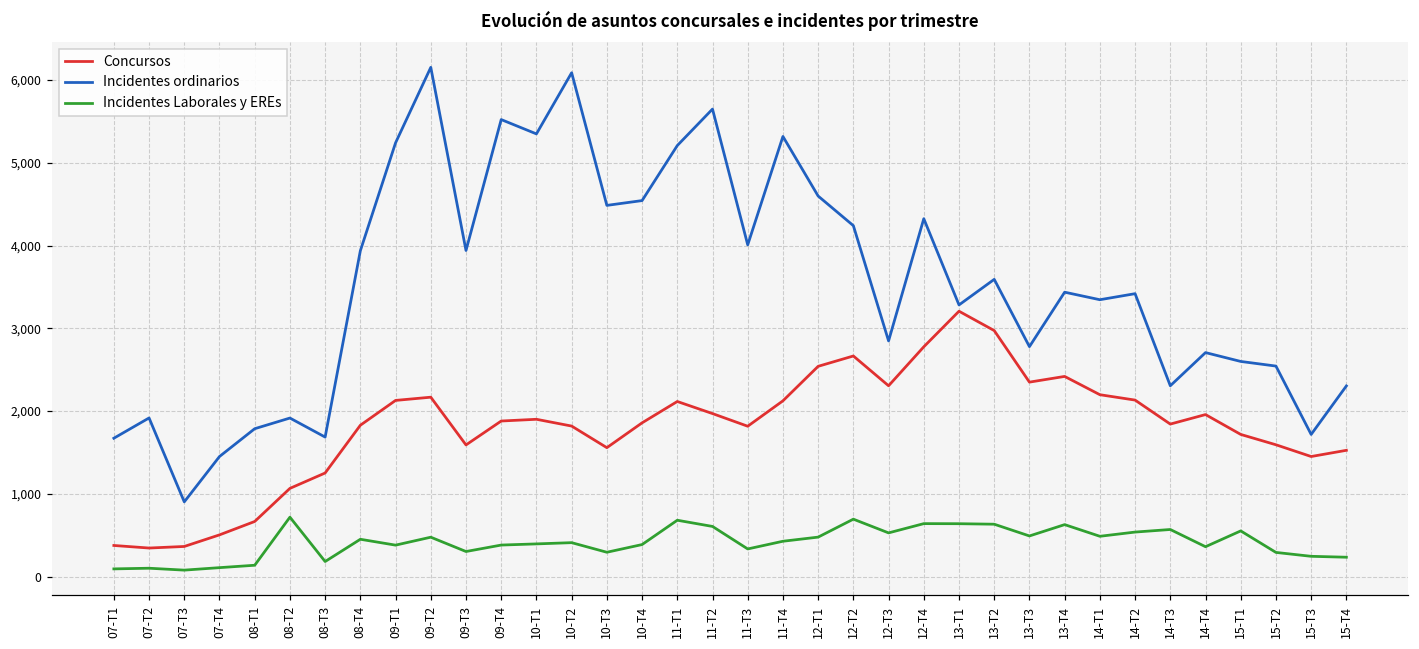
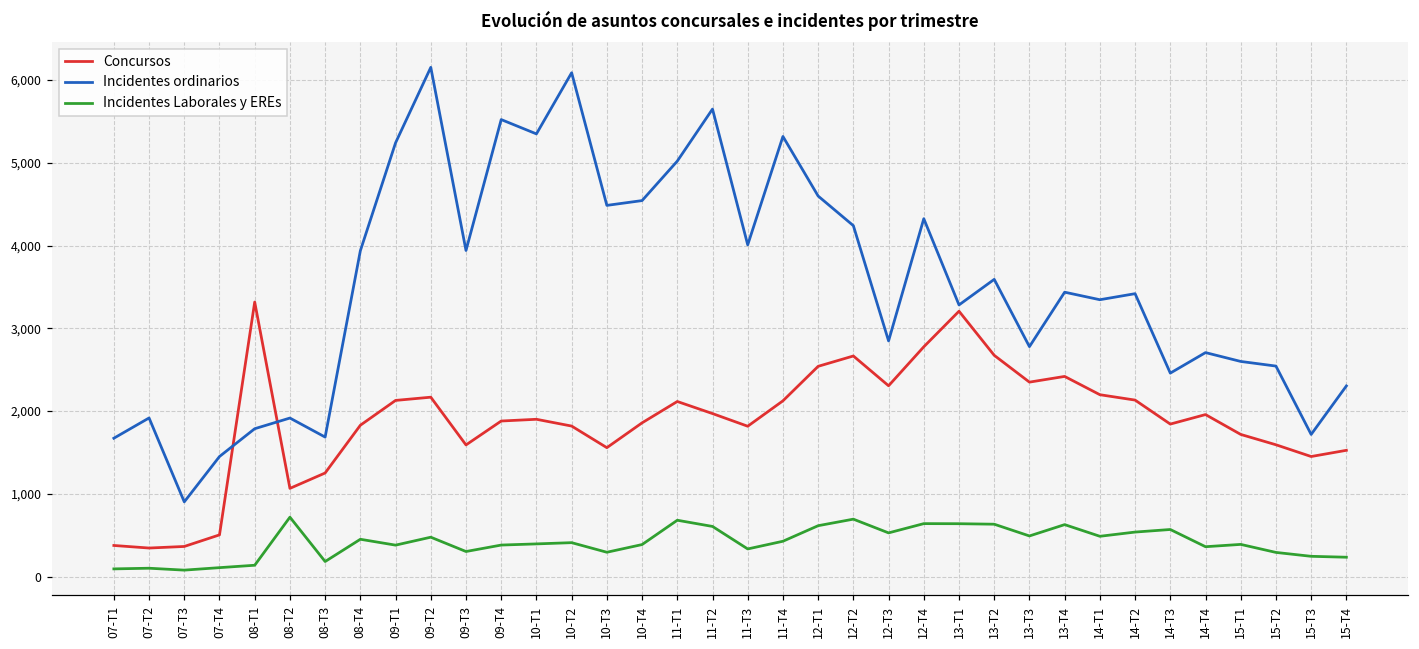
Concursos, 08-T1: 700 -> 3,300
Incidentes ordinarios, 11-T1: 5,200 -> 5,000
Incidentes Laborales y EREs, 12-T1: 500 -> 600
Concursos, 13-T2: 3,000 -> 2,700
Incidentes ordinarios, 14-T3: 2,300 -> 2,500
Incidentes Laborales y EREs, 15-T1: 600 -> 400
